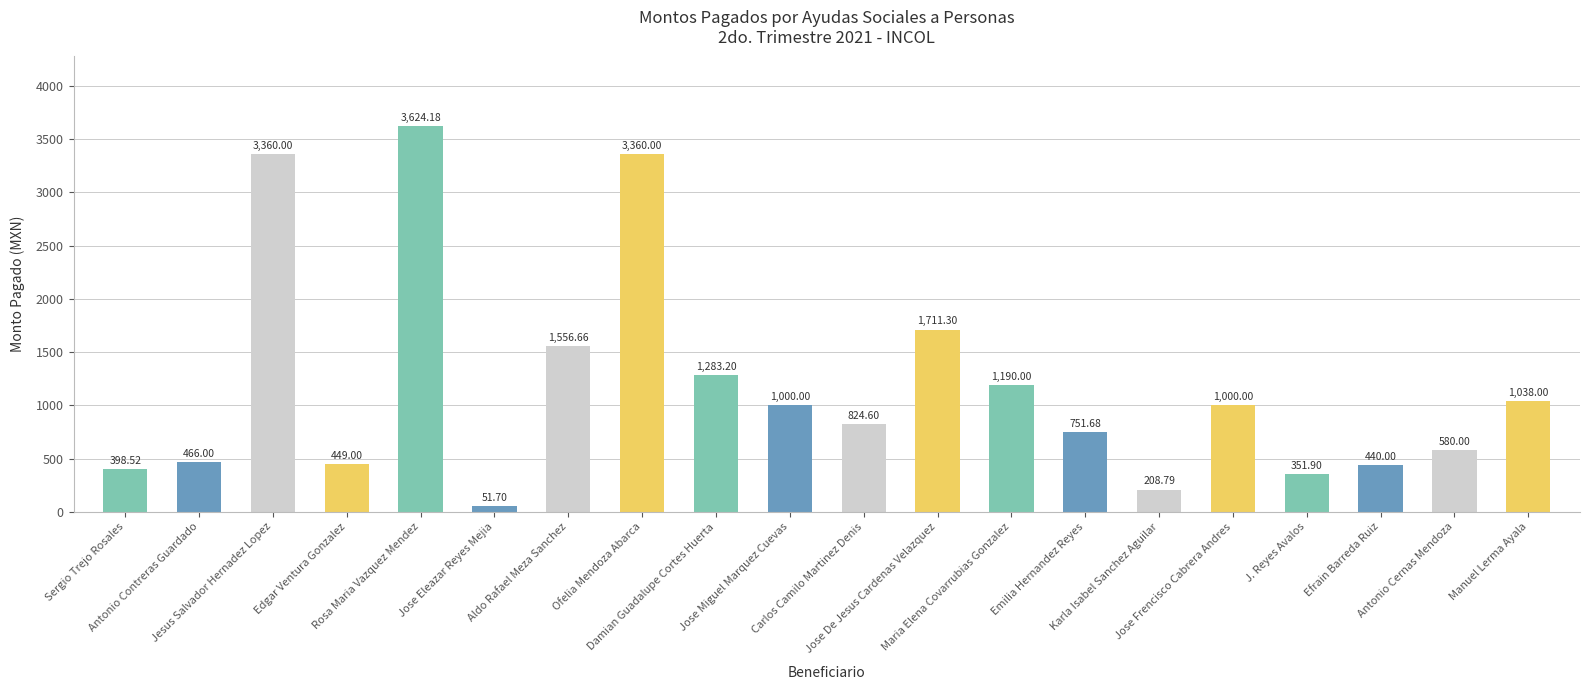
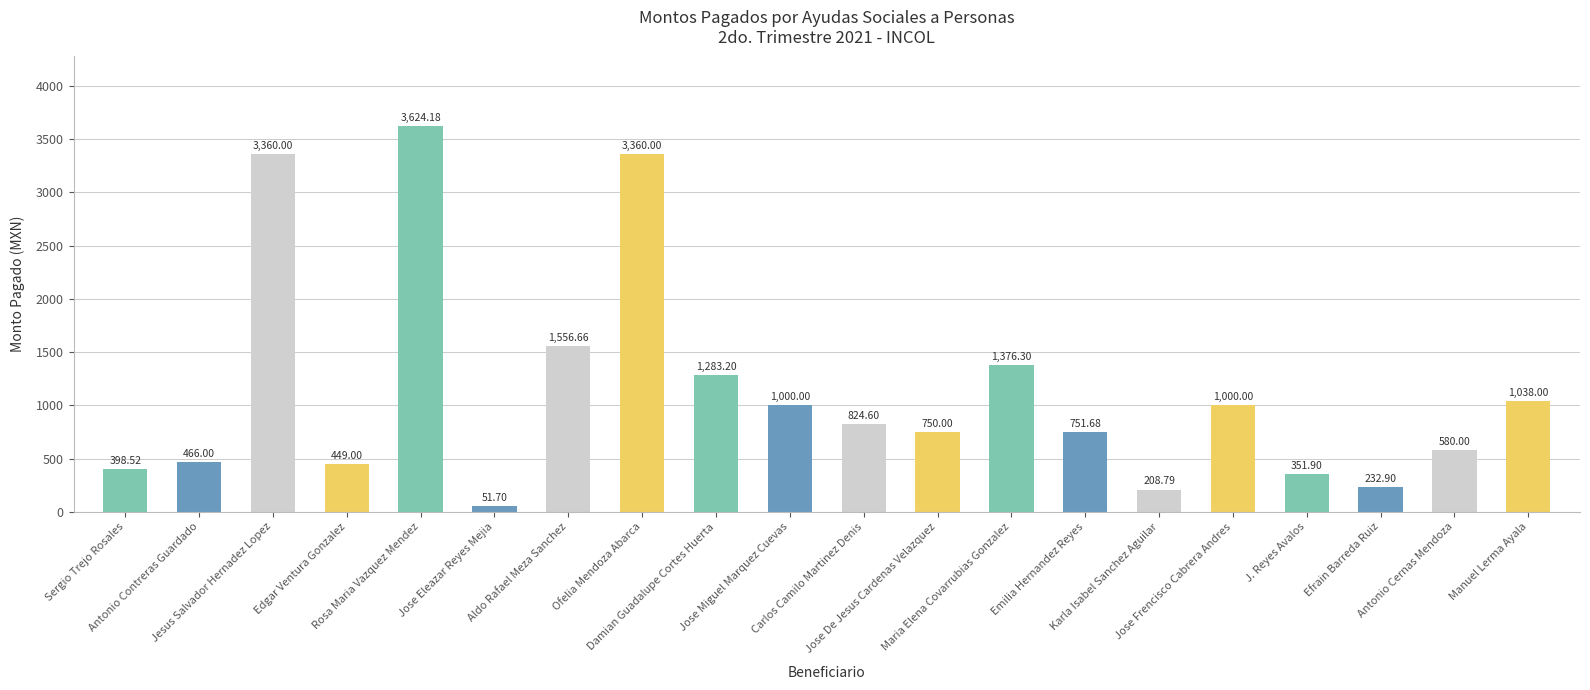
Jose De Jesus Cardenas Velazquez: 1,711.30 -> 750.00
Maria Elena Covarrubias Gonzalez: 1,190.00 -> 1,376.30
Efrain Barreda Ruiz: 440.00 -> 232.90
